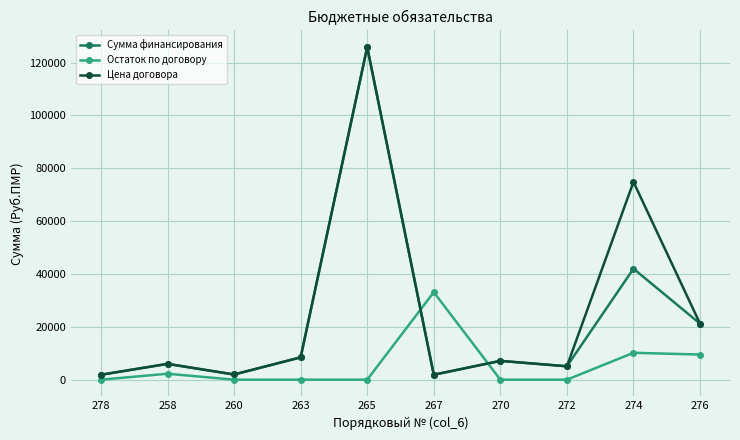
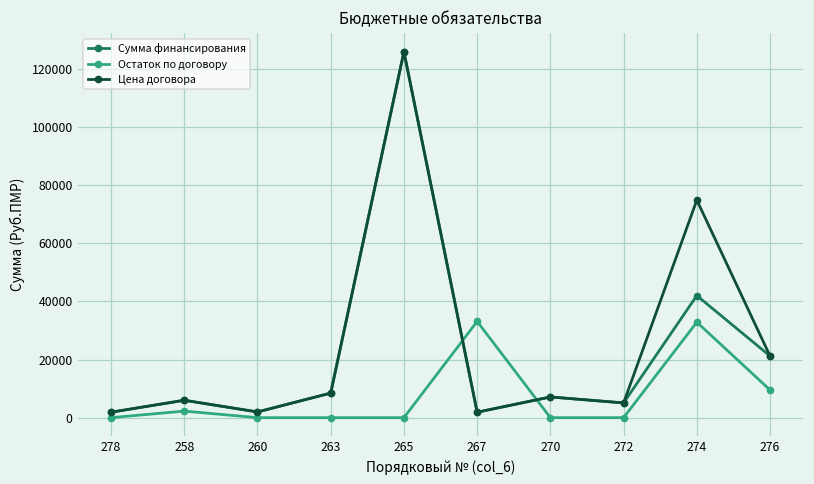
Остаток по договору, 274: 10000 -> 33000
